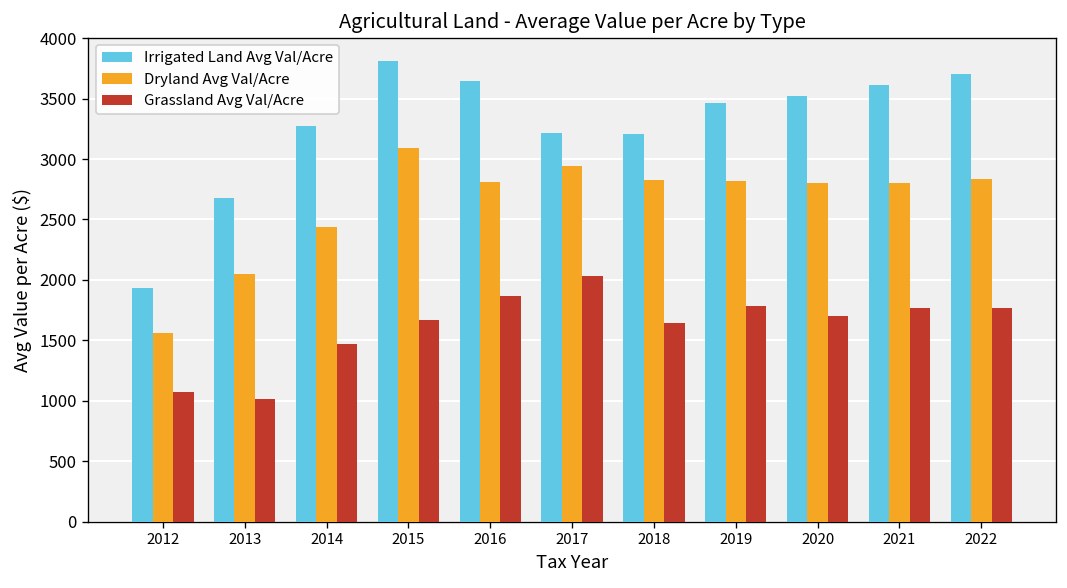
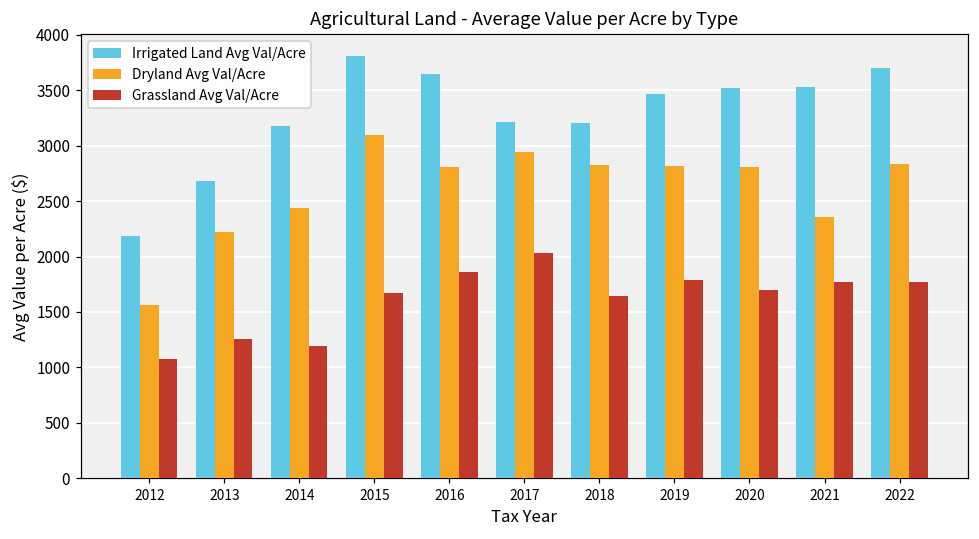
Irrigated Land Avg Val/Acre, 2012: 1930 -> 2190
Dryland Avg Val/Acre, 2013: 2050 -> 2220
Grassland Avg Val/Acre, 2013: 1010 -> 1250
Irrigated Land Avg Val/Acre, 2014: 3270 -> 3180
Grassland Avg Val/Acre, 2014: 1470 -> 1190
Irrigated Land Avg Val/Acre, 2021: 3610 -> 3530
Dryland Avg Val/Acre, 2021: 2800 -> 2350
